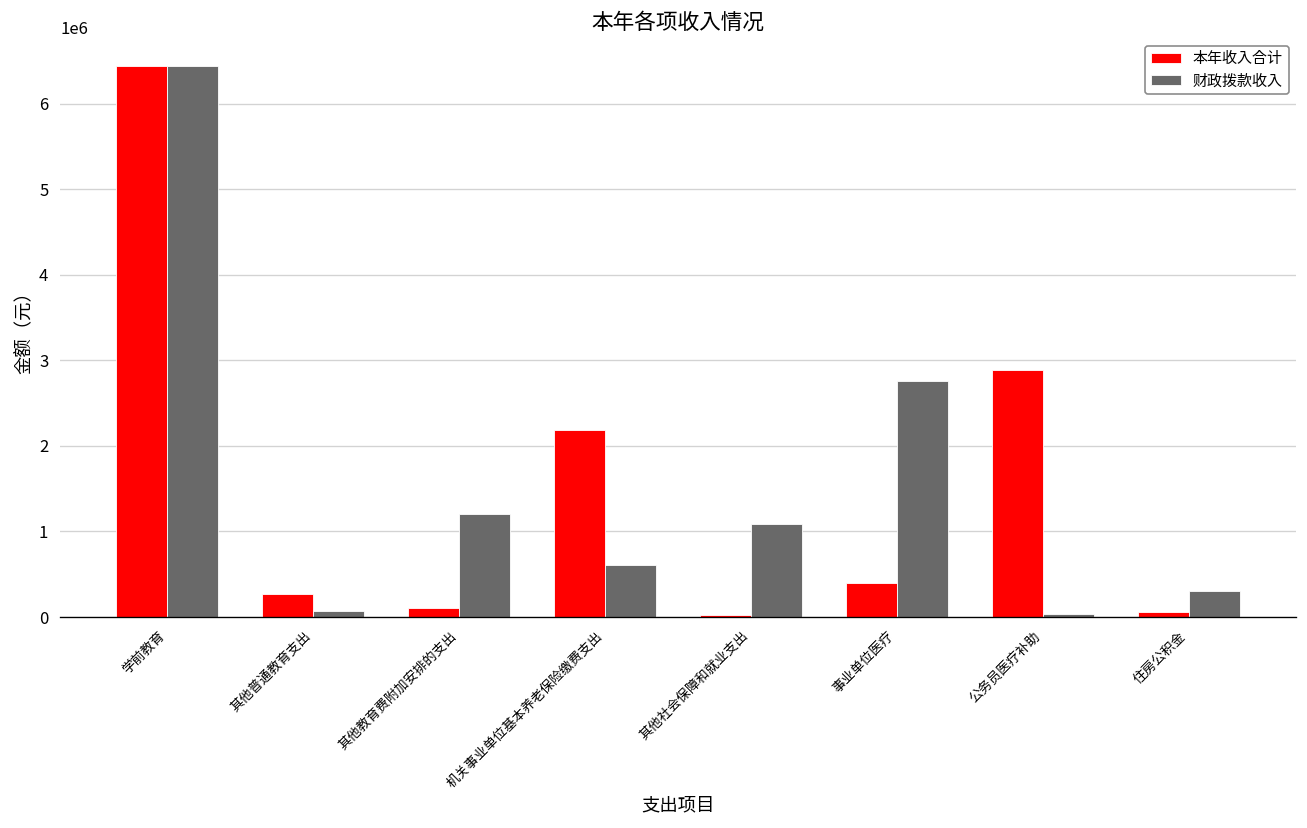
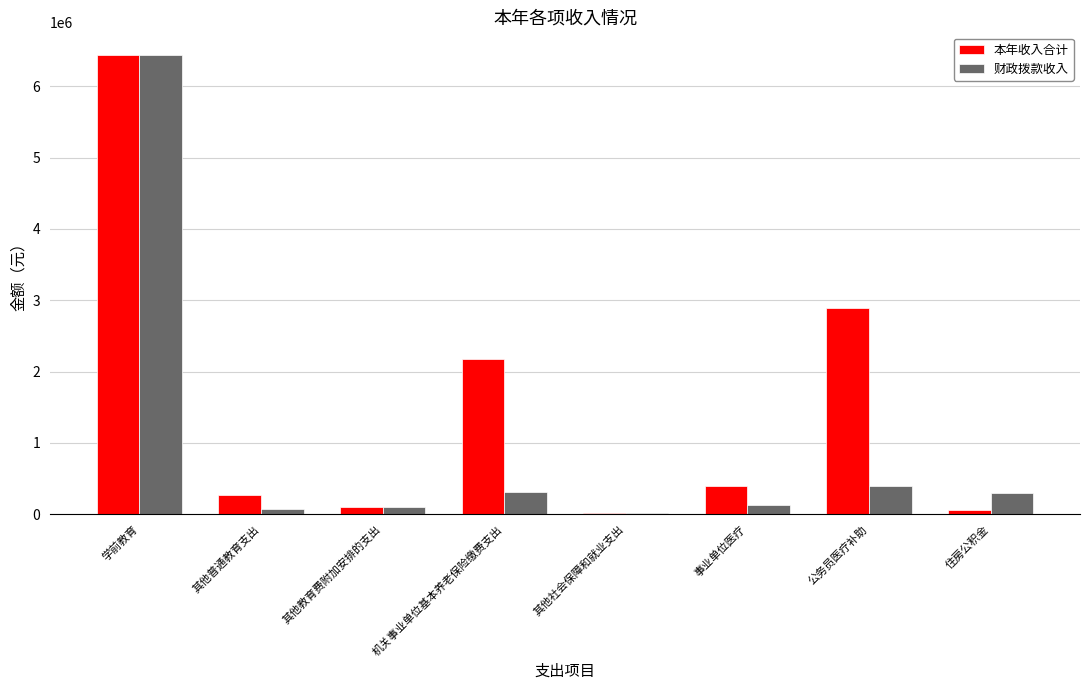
财政拨款收入, 其他教育费附加安排的支出: 1200000 -> 100000
财政拨款收入, 机关事业单位基本养老保险缴费支出: 600000 -> 300000
财政拨款收入, 其他社会保障和就业支出: 1100000 -> 0
财政拨款收入, 事业单位医疗: 2800000 -> 100000
财政拨款收入, 公务员医疗补助: 0 -> 400000
